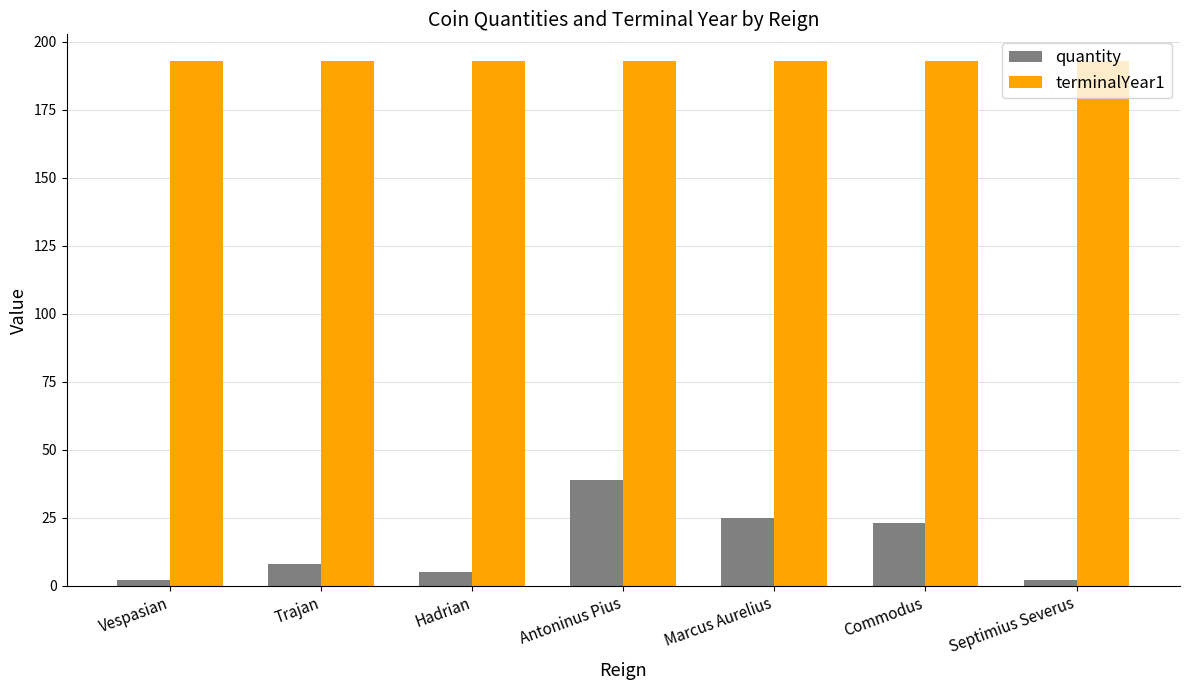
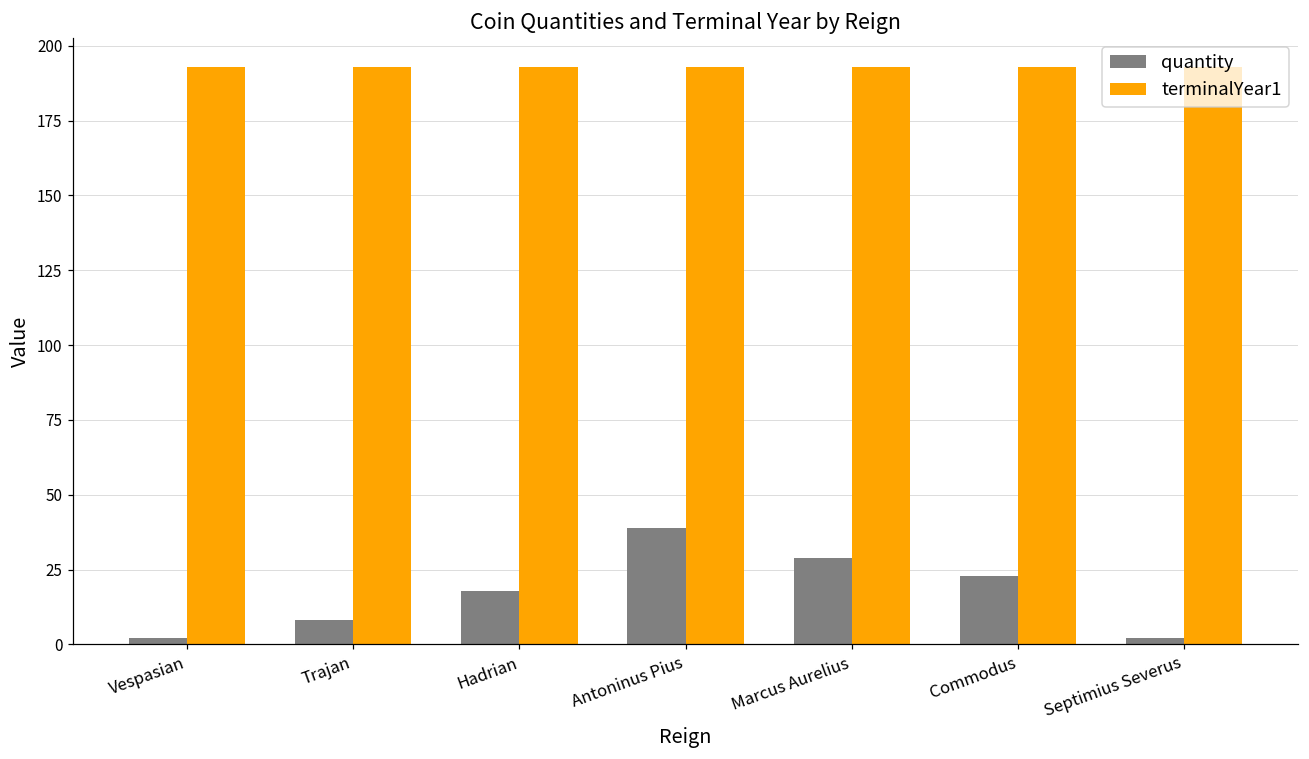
quantity, Hadrian: 5 -> 18
quantity, Marcus Aurelius: 25 -> 29
